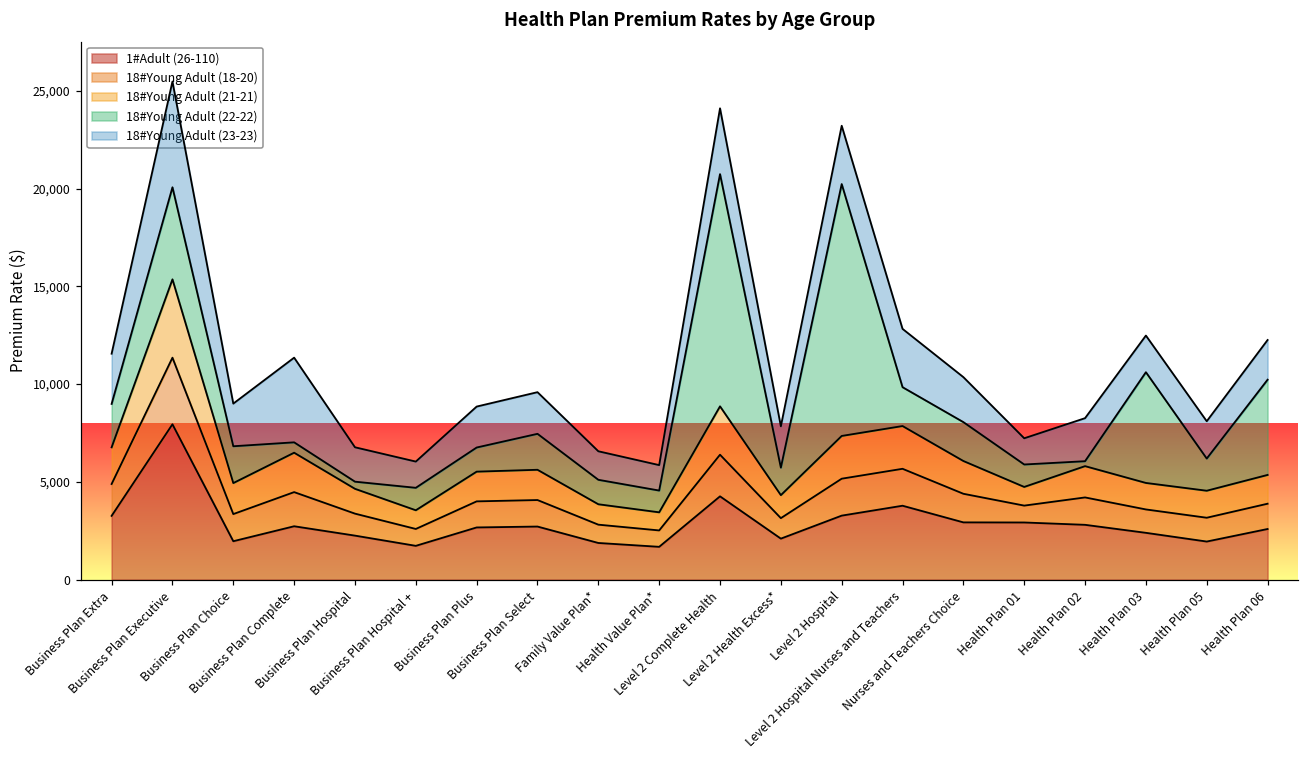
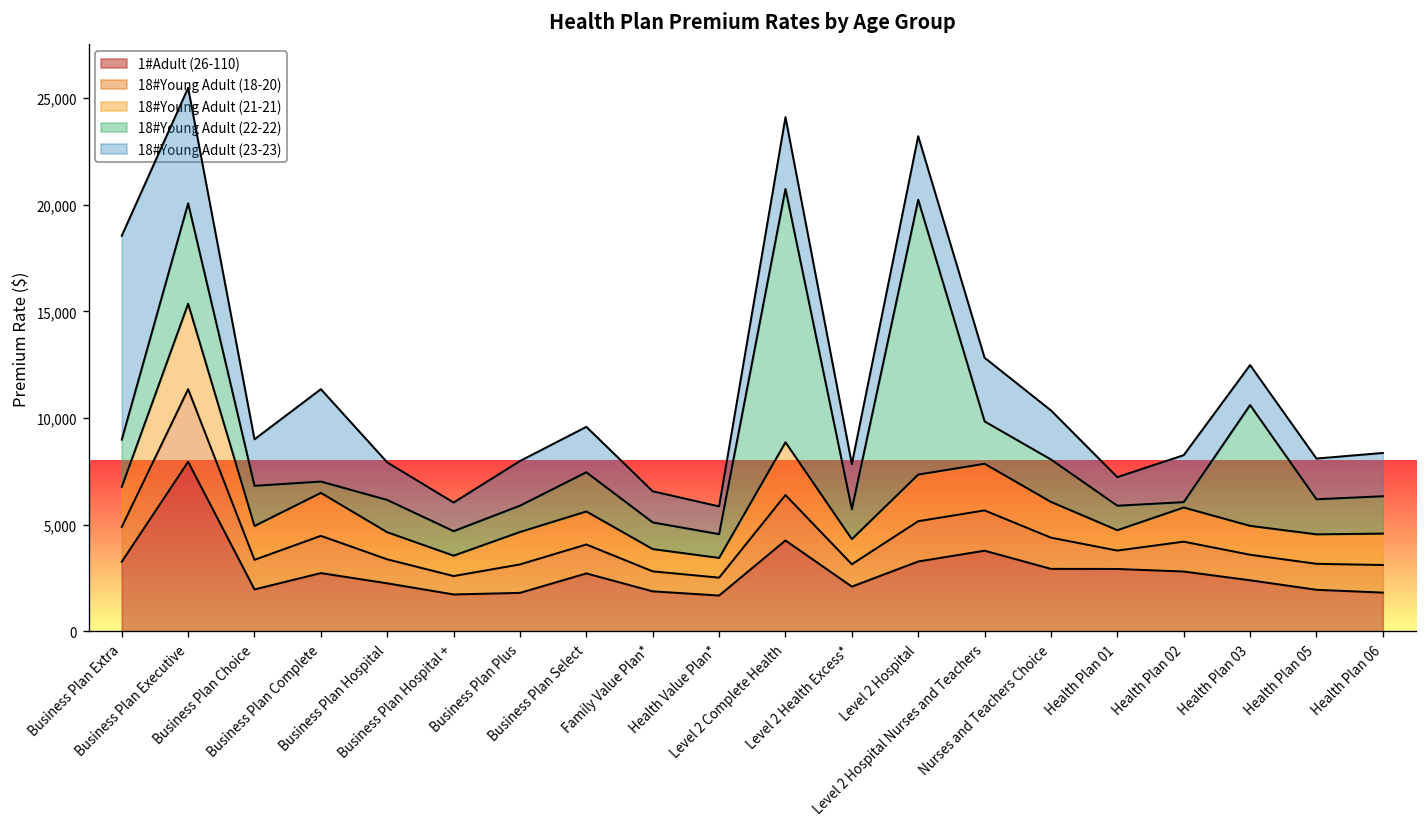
18#Young Adult (23-23), Business Plan Extra: 2,600 -> 9,600
18#Young Adult (22-22), Business Plan Hospital: 400 -> 1,500
1#Adult (26-110), Business Plan Plus: 2,700 -> 1,800
1#Adult (26-110), Health Plan 06: 2,600 -> 1,800
18#Young Adult (22-22), Health Plan 06: 4,900 -> 1,800
